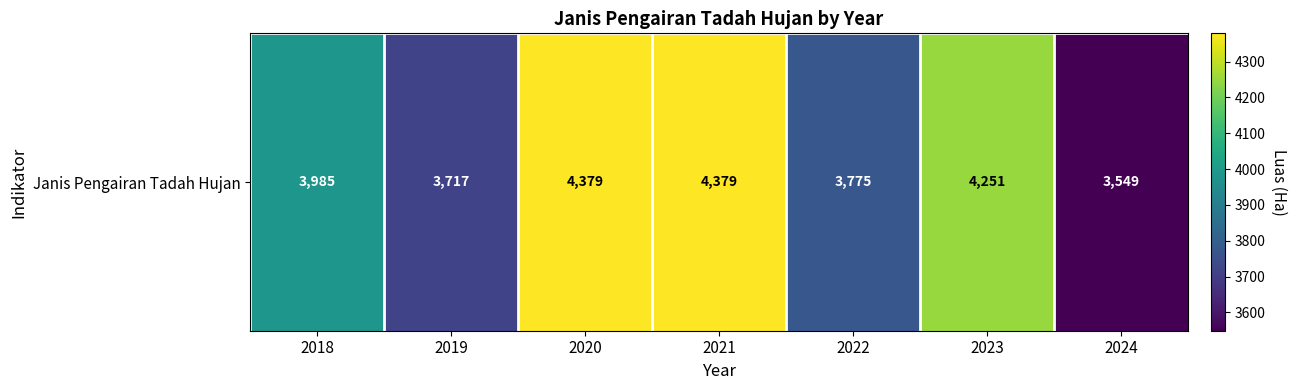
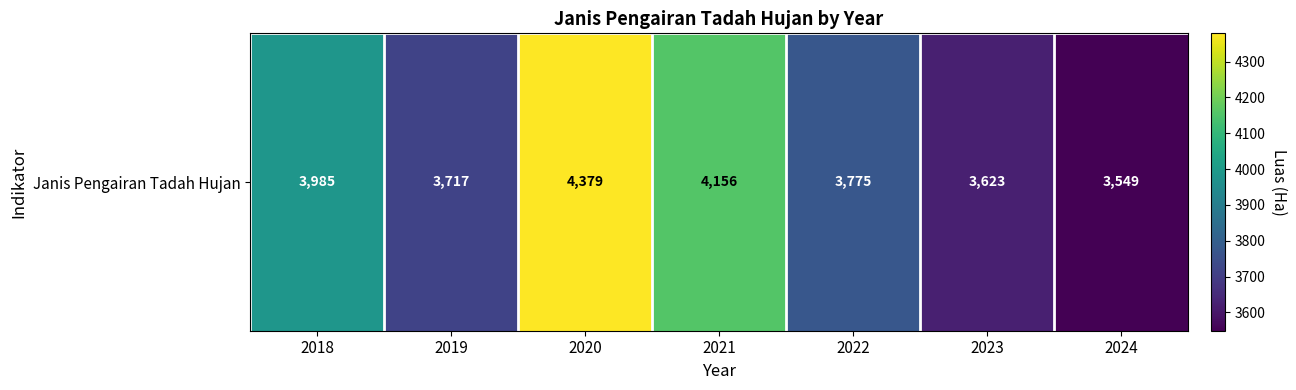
Janis Pengairan Tadah Hujan, 2021: 4,379 -> 4,156
Janis Pengairan Tadah Hujan, 2023: 4,251 -> 3,623
